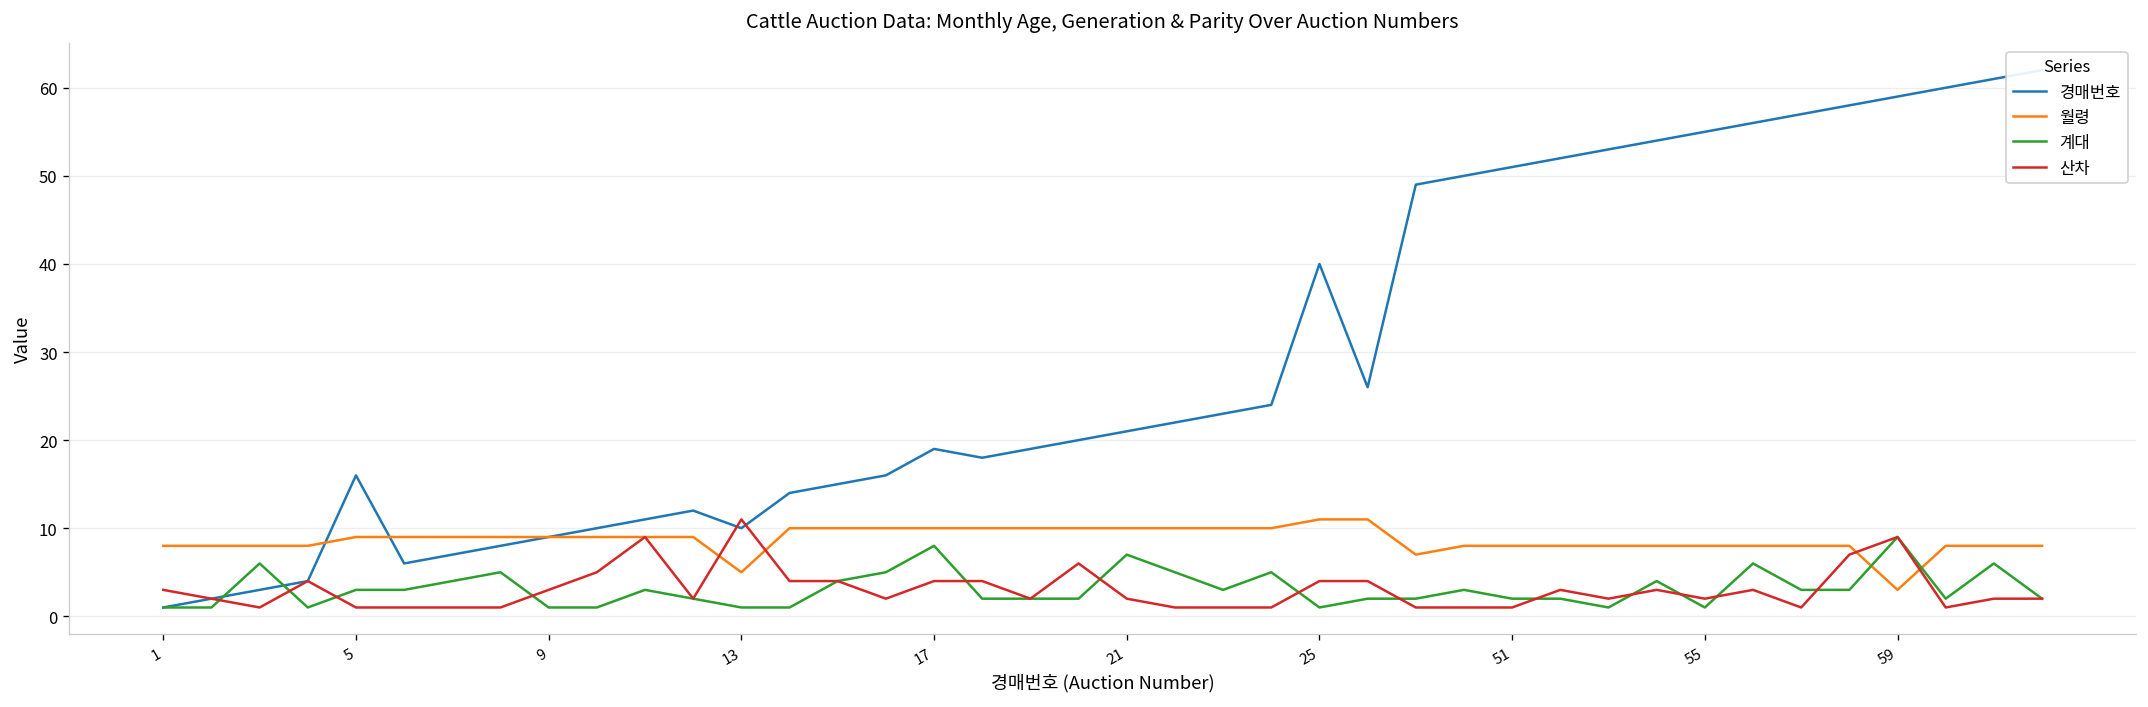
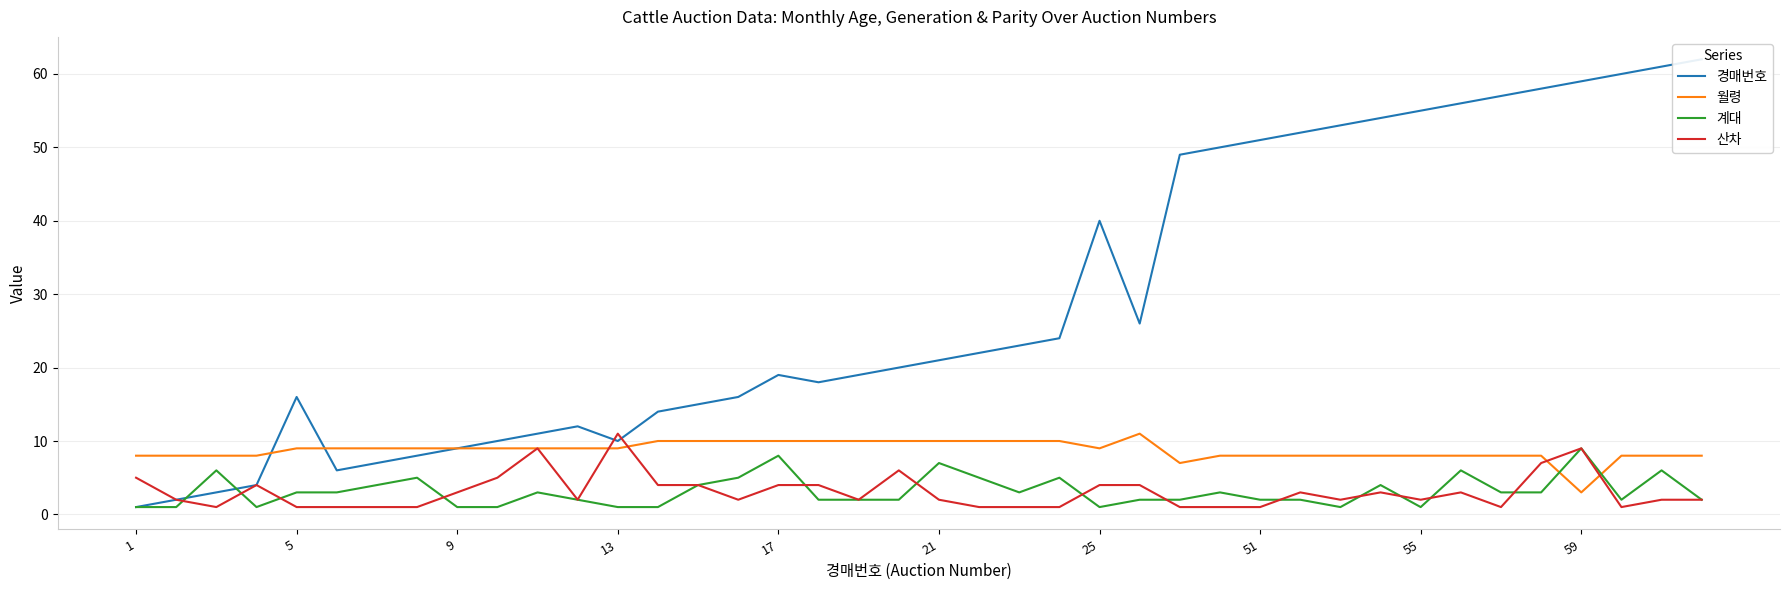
산차, 1: 3 -> 5
월령, 13: 5 -> 9
월령, 25: 11 -> 9
